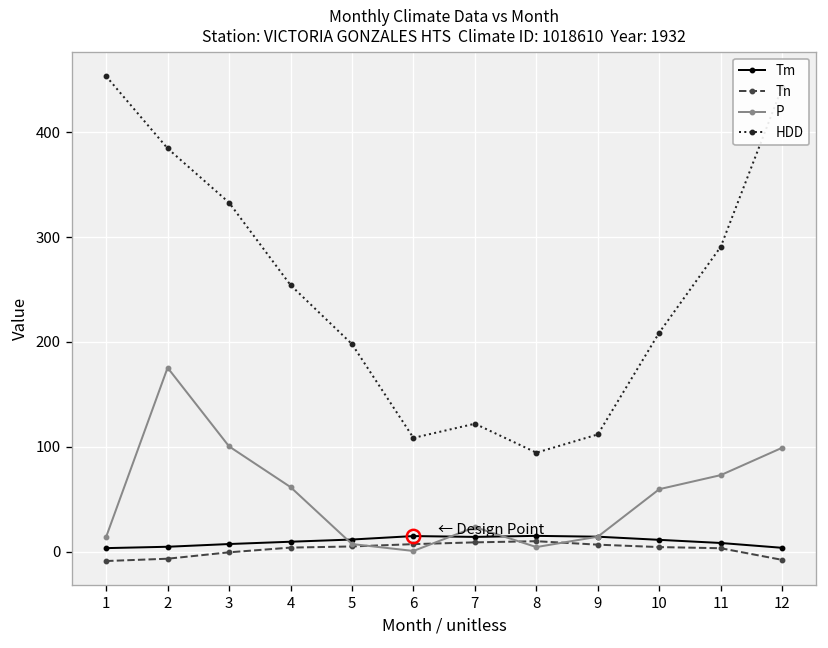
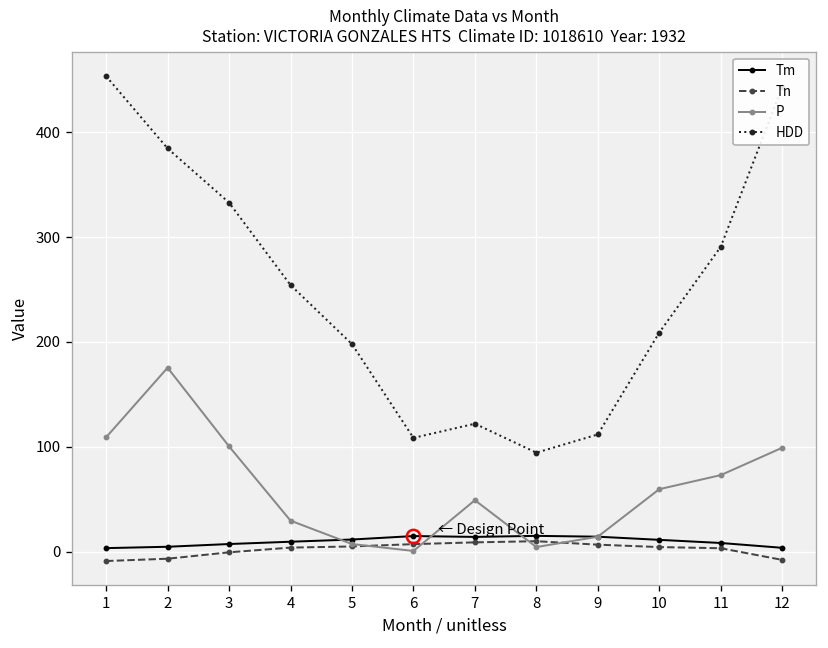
P, 1: 10 -> 110
P, 4: 60 -> 30
P, 7: 20 -> 50
